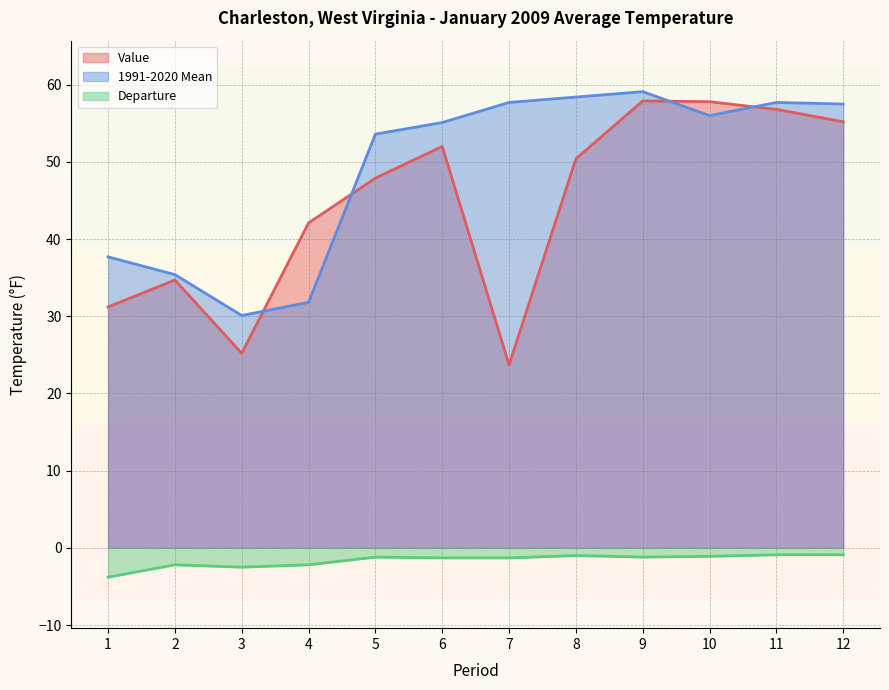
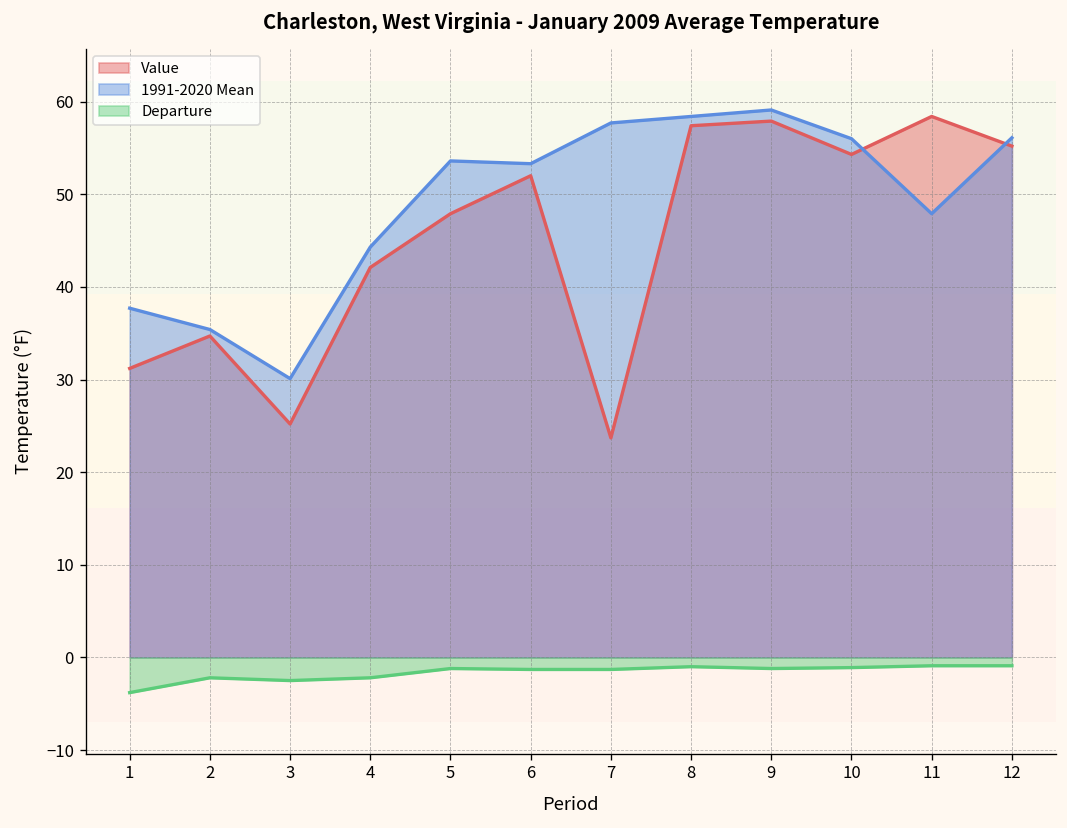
1991-2020 Mean, 4: 32 -> 44
1991-2020 Mean, 6: 55 -> 53
Value, 8: 50 -> 57
Value, 10: 58 -> 54
Value, 11: 57 -> 58
1991-2020 Mean, 11: 58 -> 48
1991-2020 Mean, 12: 58 -> 56
